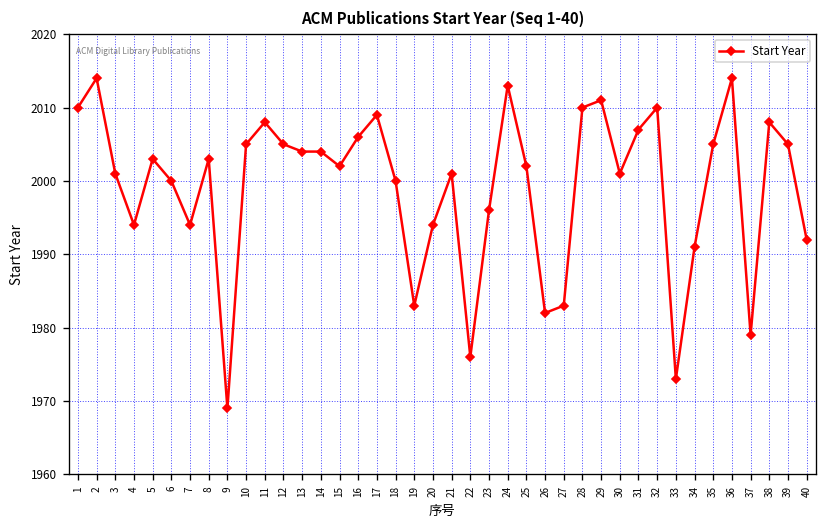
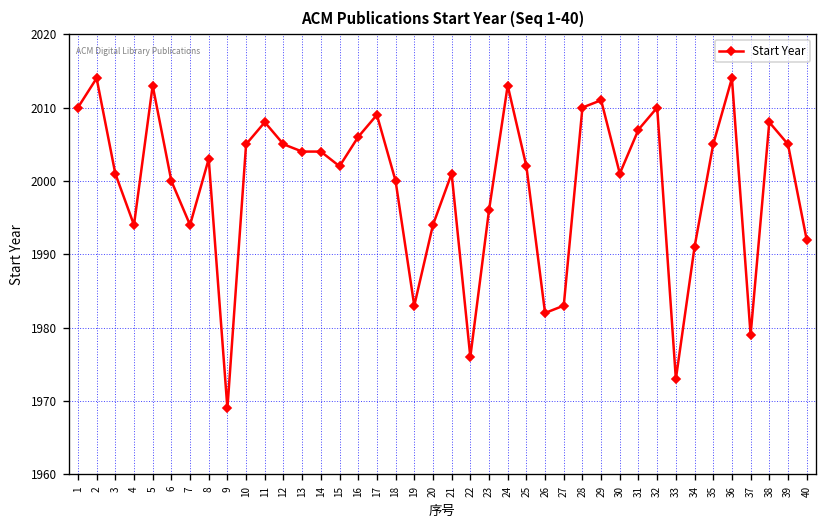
5: 2003 -> 2013
